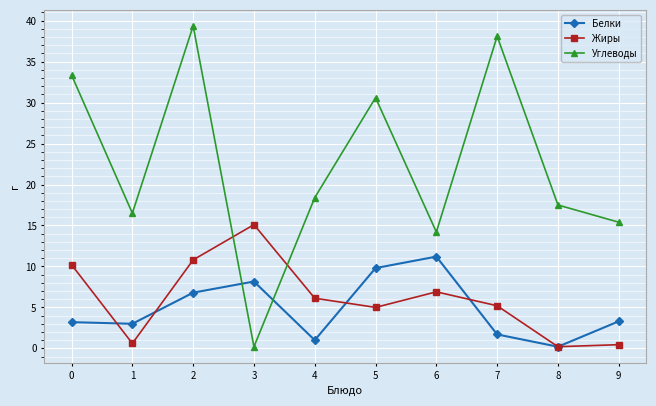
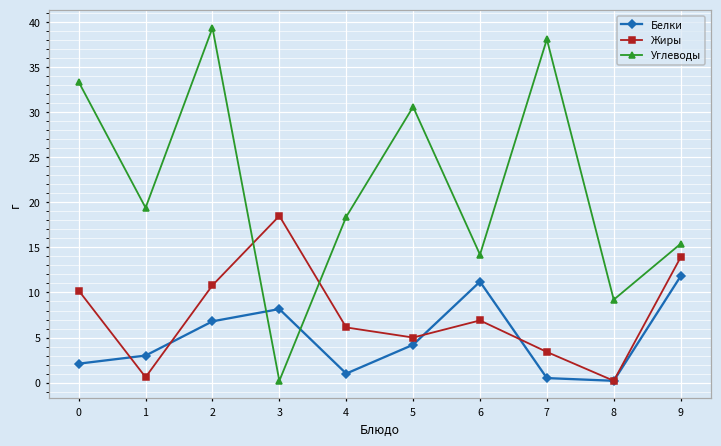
Белки, 0: 3 -> 2
Углеводы, 1: 17 -> 19
Жиры, 3: 15 -> 19
Белки, 5: 10 -> 4
Белки, 7: 2 -> 1
Жиры, 7: 5 -> 3
Углеводы, 8: 18 -> 9
Белки, 9: 3 -> 12
Жиры, 9: 0 -> 14
